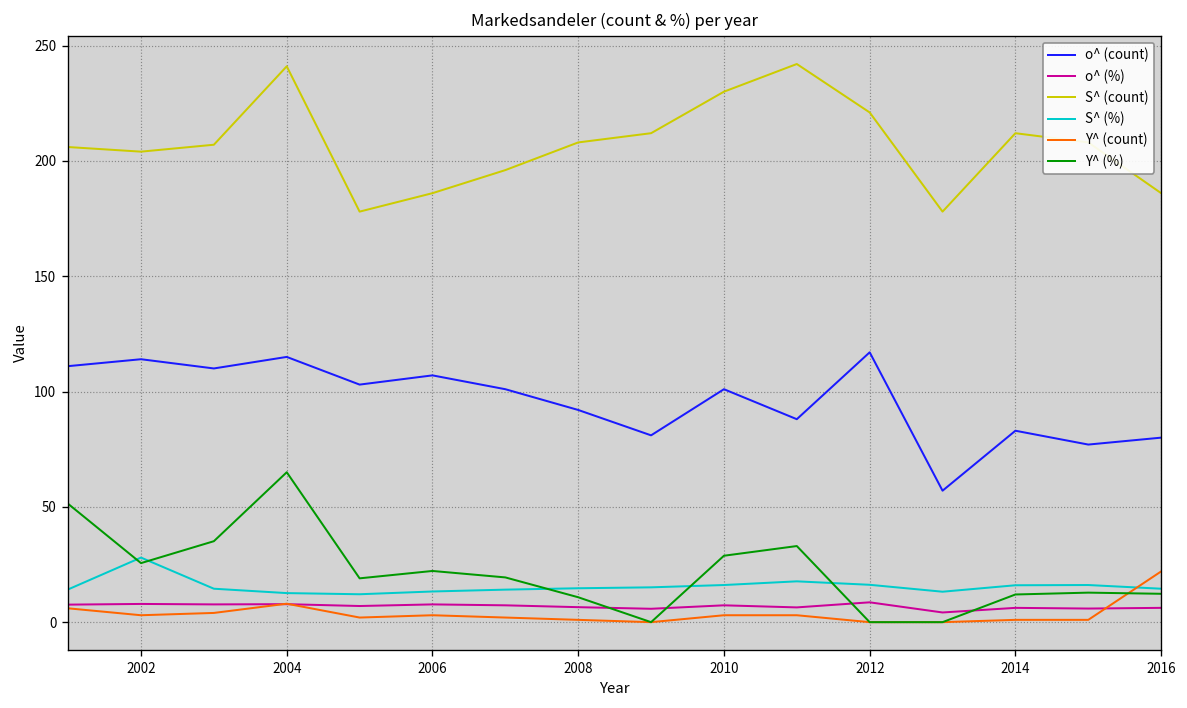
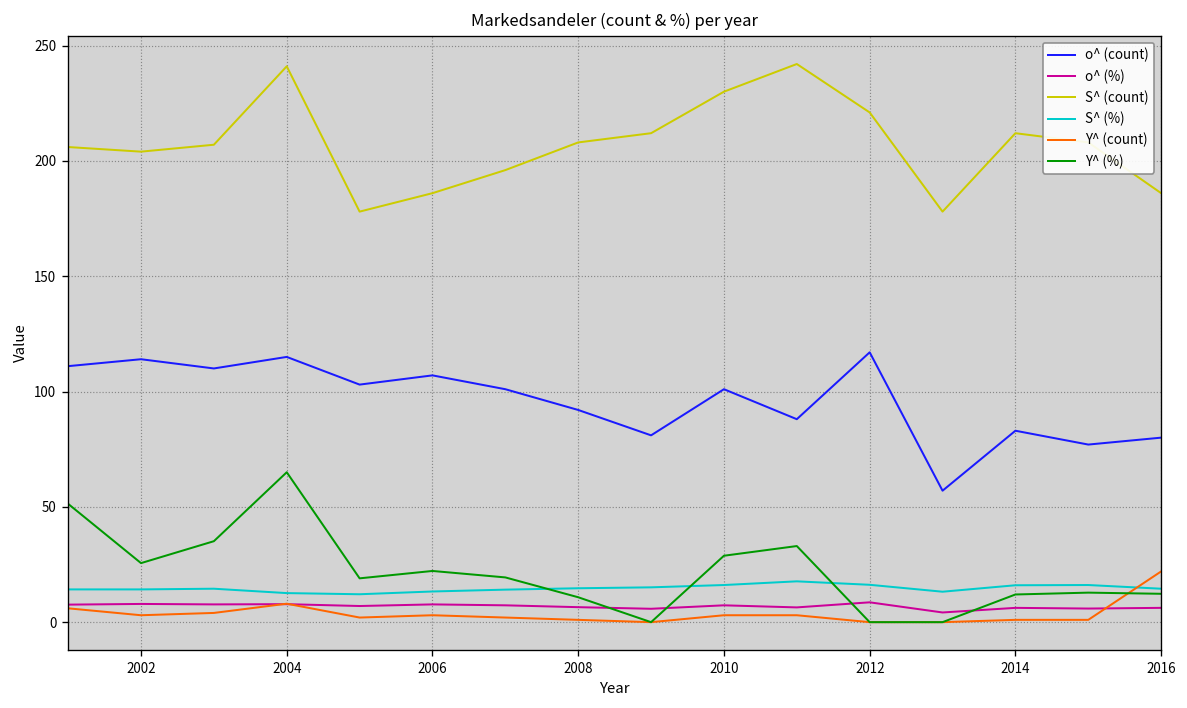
S^ (%), 2002: 28 -> 14
